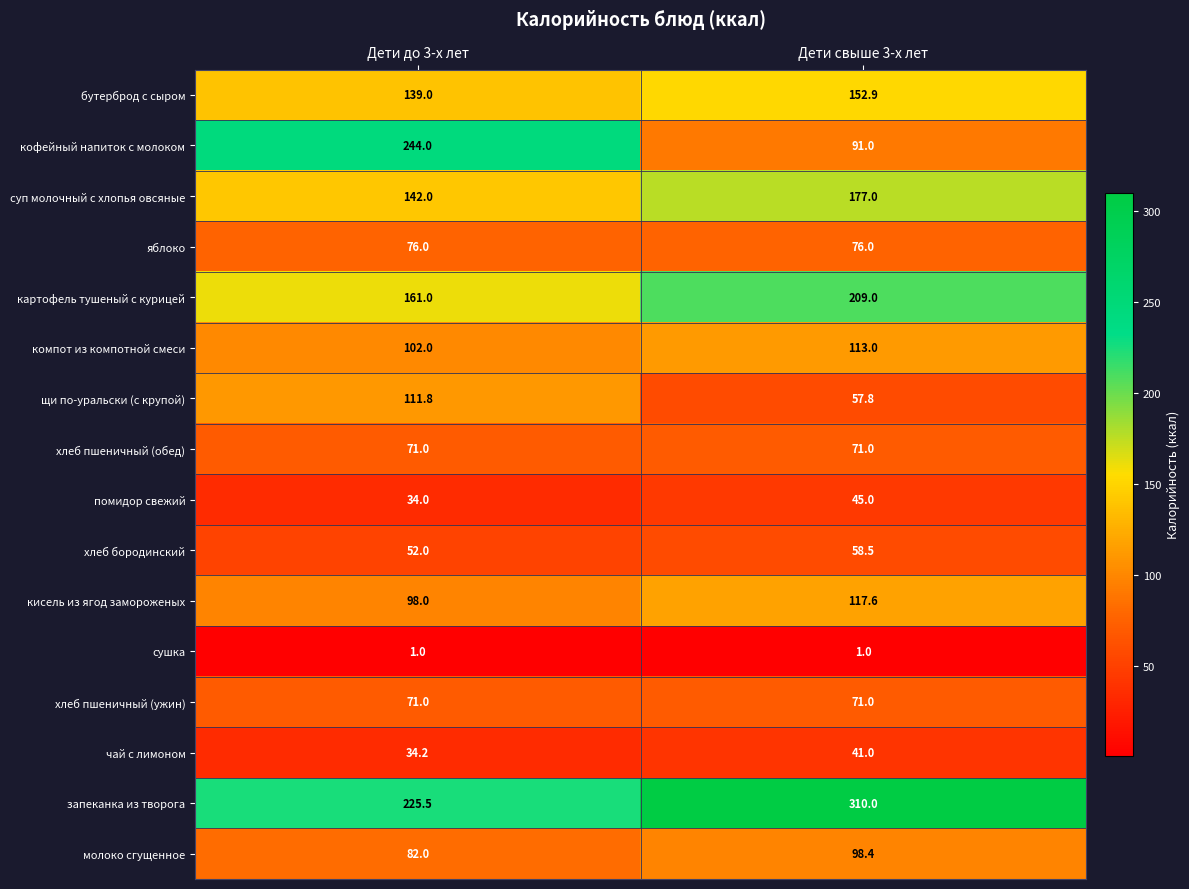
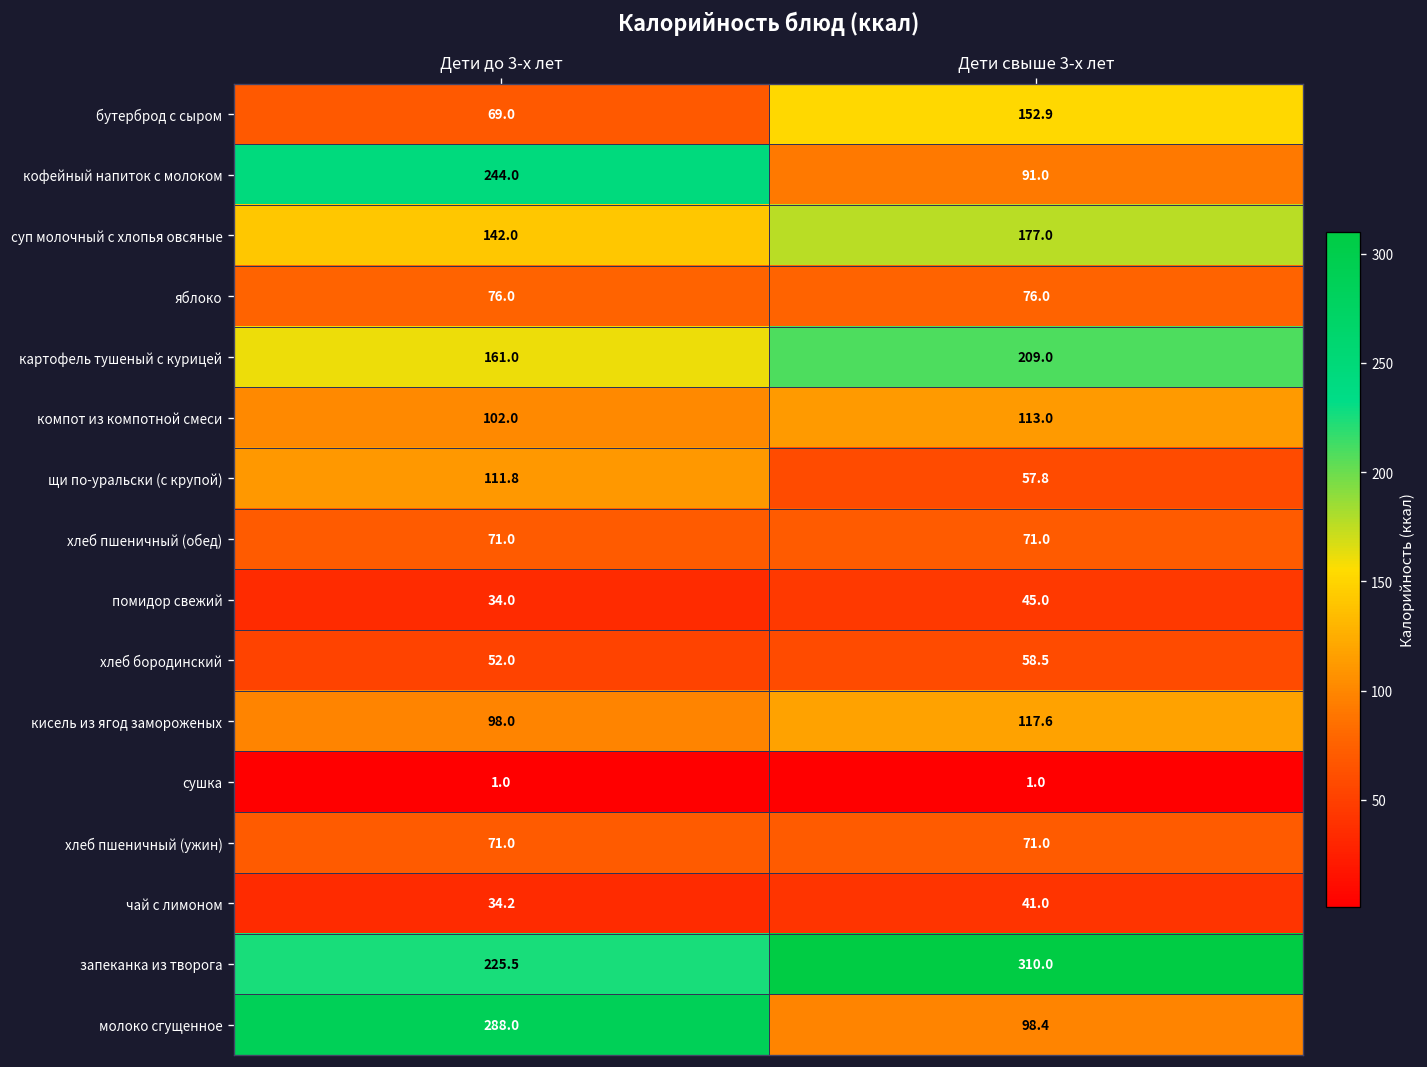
бутерброд с сыром, Дети до 3-х лет: 139.0 -> 69.0
молоко сгущенное, Дети до 3-х лет: 82.0 -> 288.0
